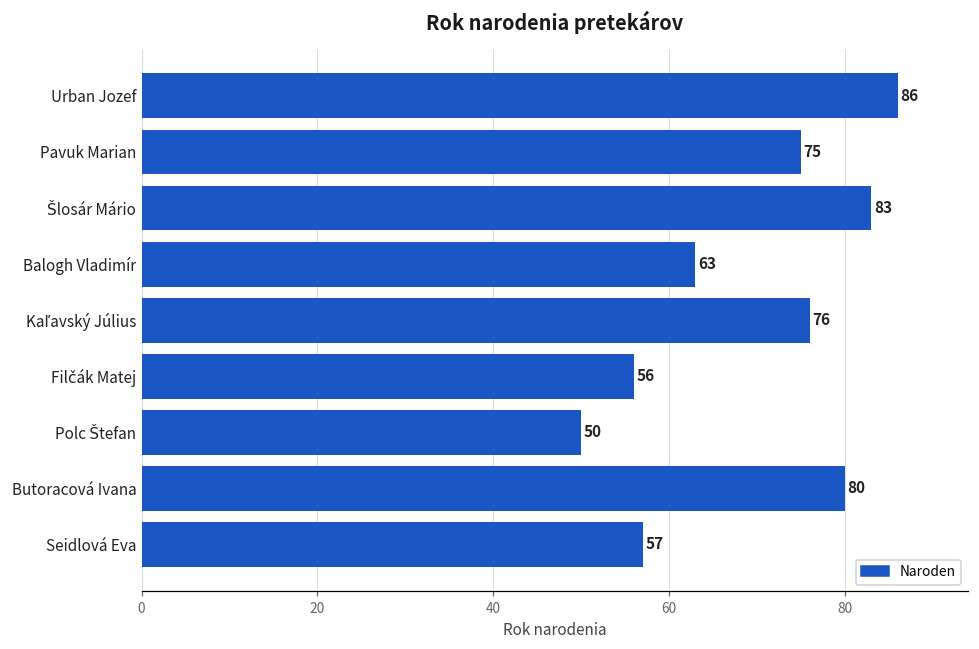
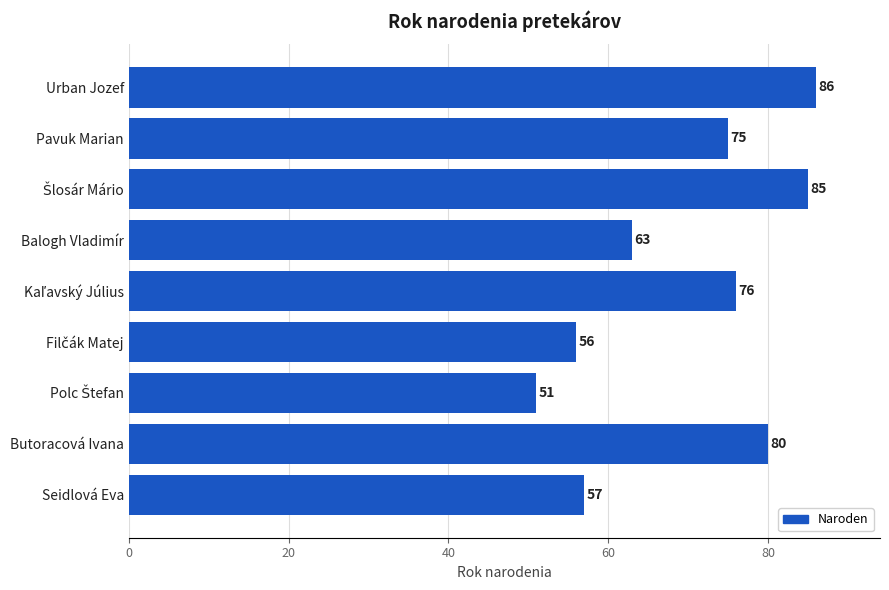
Šlosár Mário: 83 -> 85
Polc Štefan: 50 -> 51
